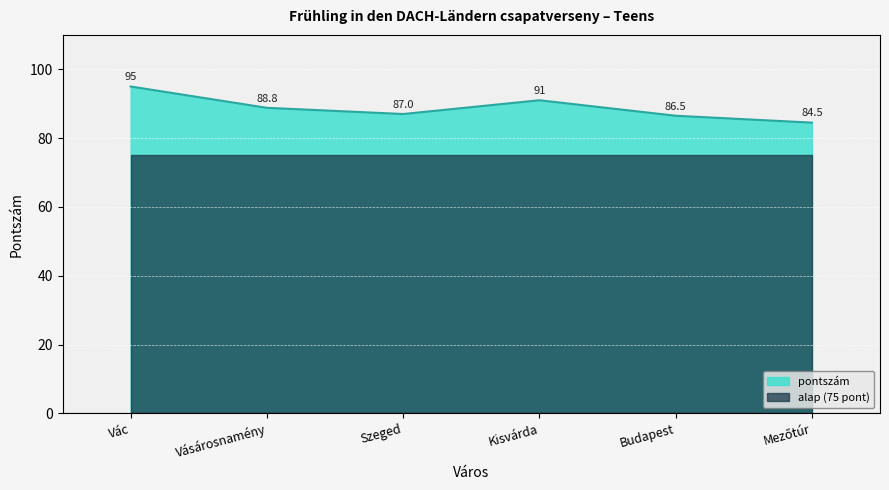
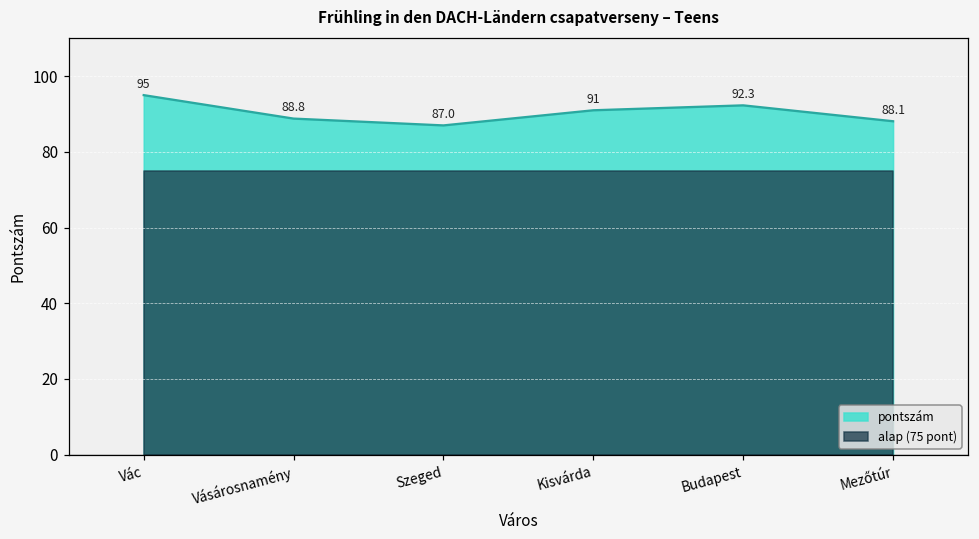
pontszám, Budapest: 86.5 -> 92.3
pontszám, Mezőtúr: 84.5 -> 88.1
